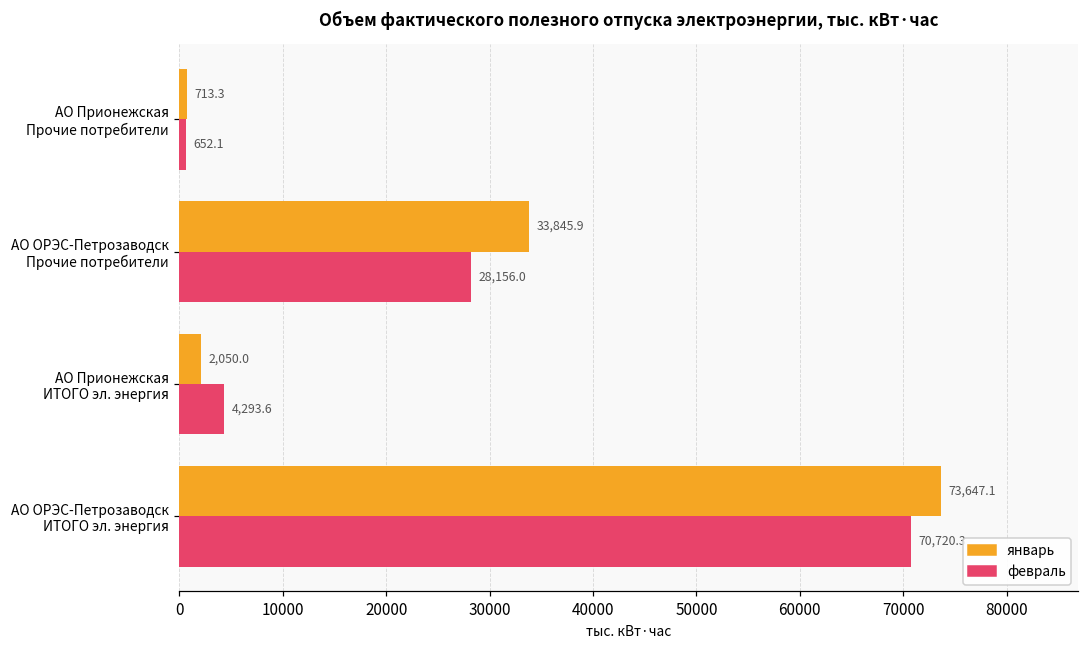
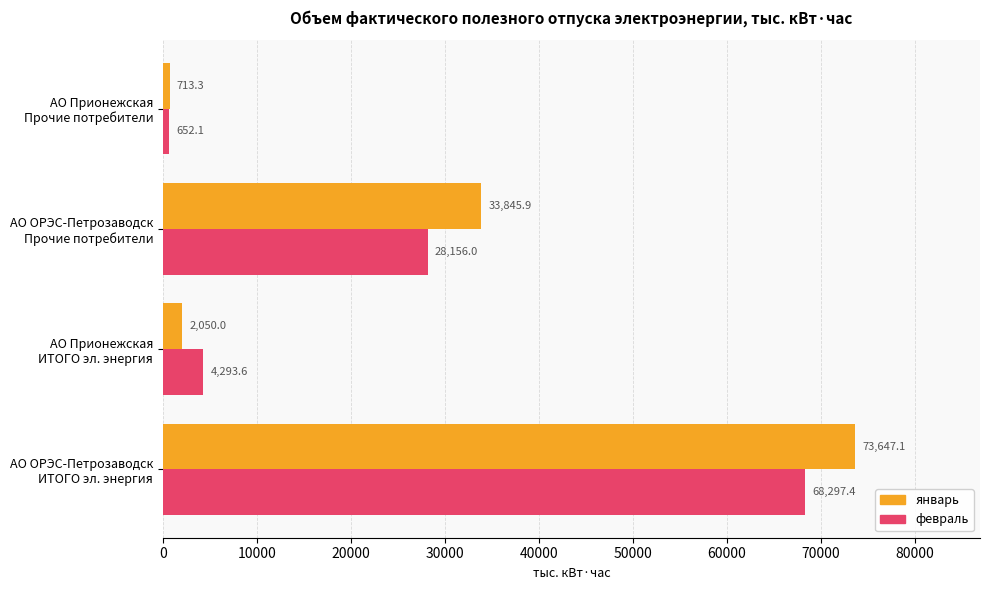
февраль, АО ОРЭС-Петрозаводск ИТОГО эл. энергия: 70,720.3 -> 68,297.4
